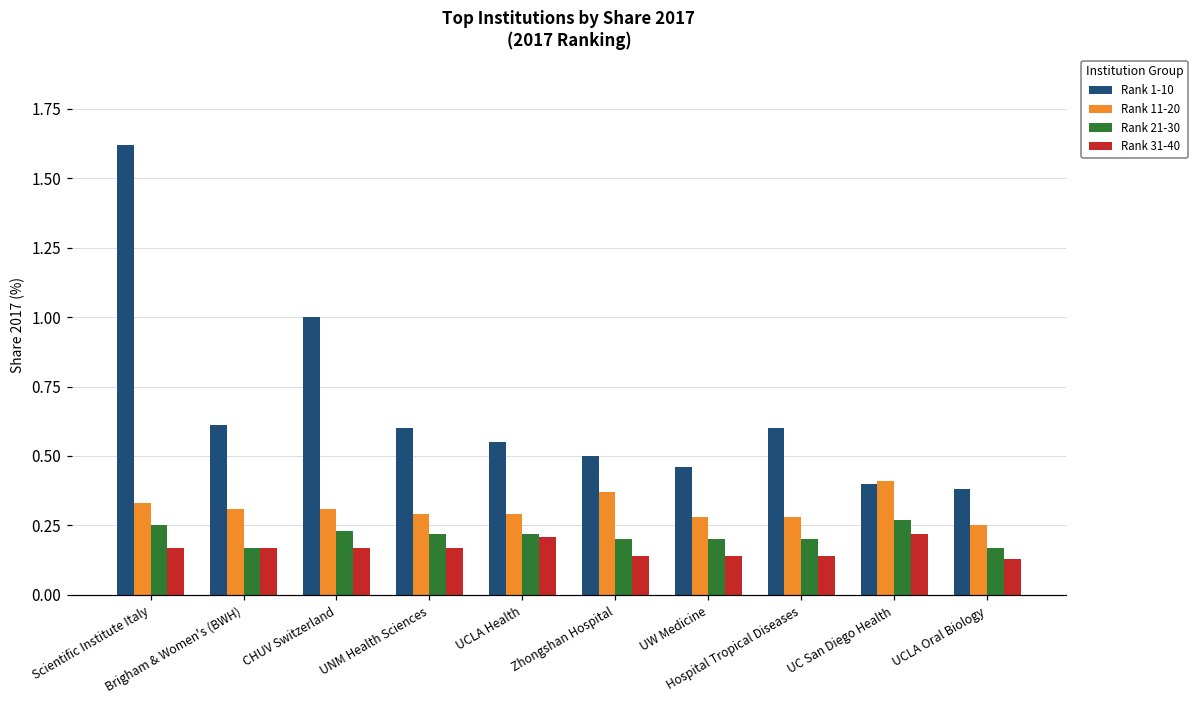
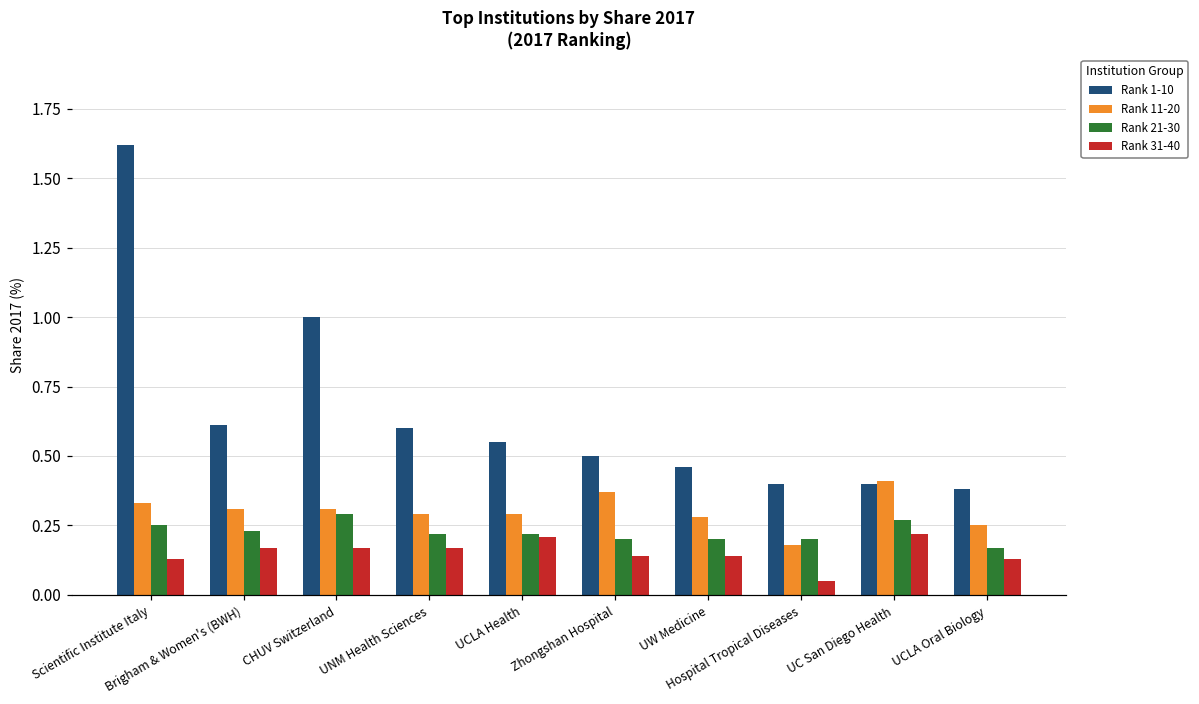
Rank 31-40, Scientific Institute Italy: 0.17 -> 0.13
Rank 21-30, Brigham & Women's (BWH): 0.17 -> 0.23
Rank 21-30, CHUV Switzerland: 0.23 -> 0.29
Rank 1-10, Hospital Tropical Diseases: 0.6 -> 0.4
Rank 11-20, Hospital Tropical Diseases: 0.28 -> 0.18
Rank 31-40, Hospital Tropical Diseases: 0.14 -> 0.05
